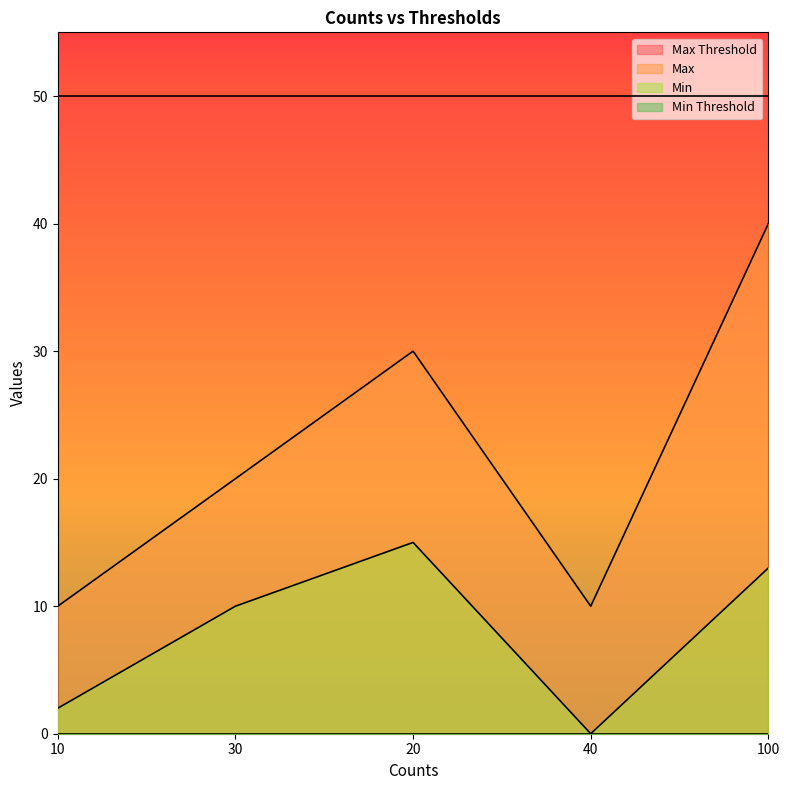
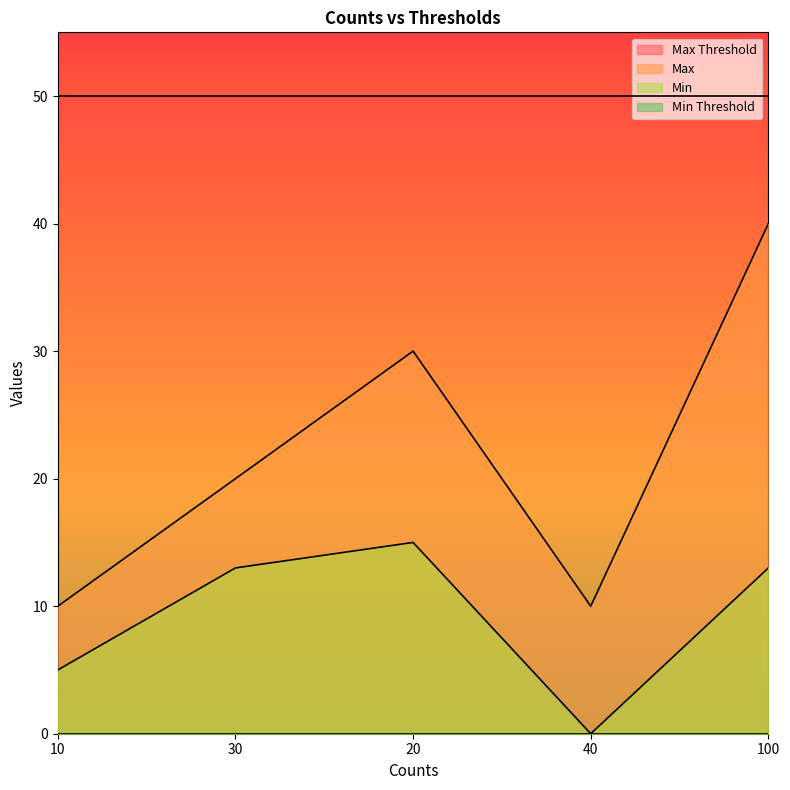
Min, 10: 2 -> 5
Min, 30: 10 -> 13
